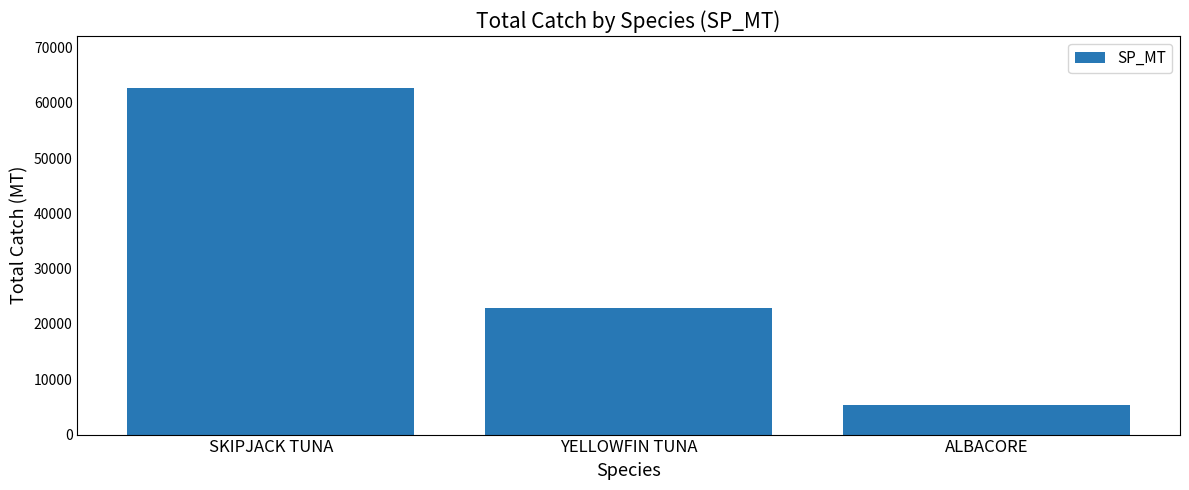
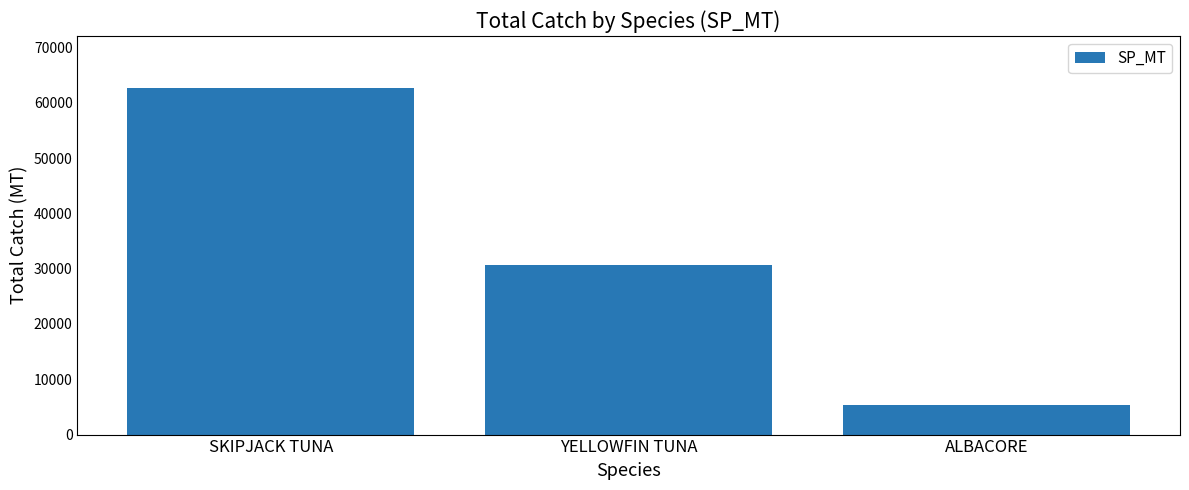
YELLOWFIN TUNA: 23000 -> 31000
